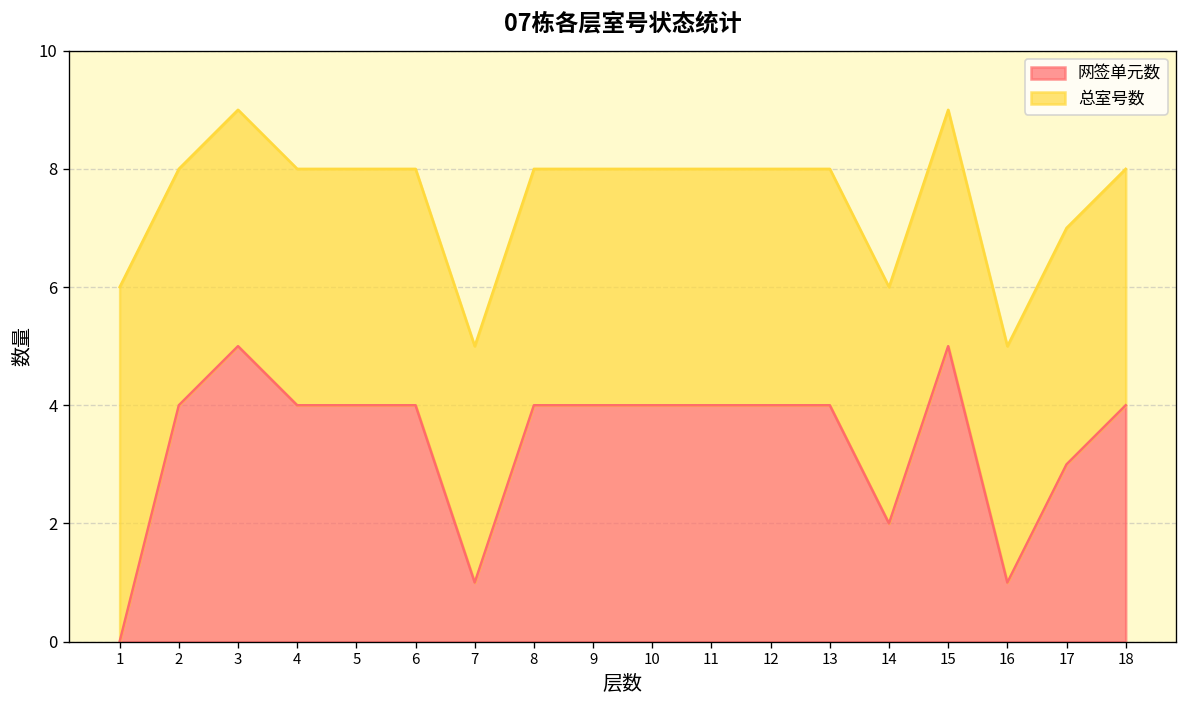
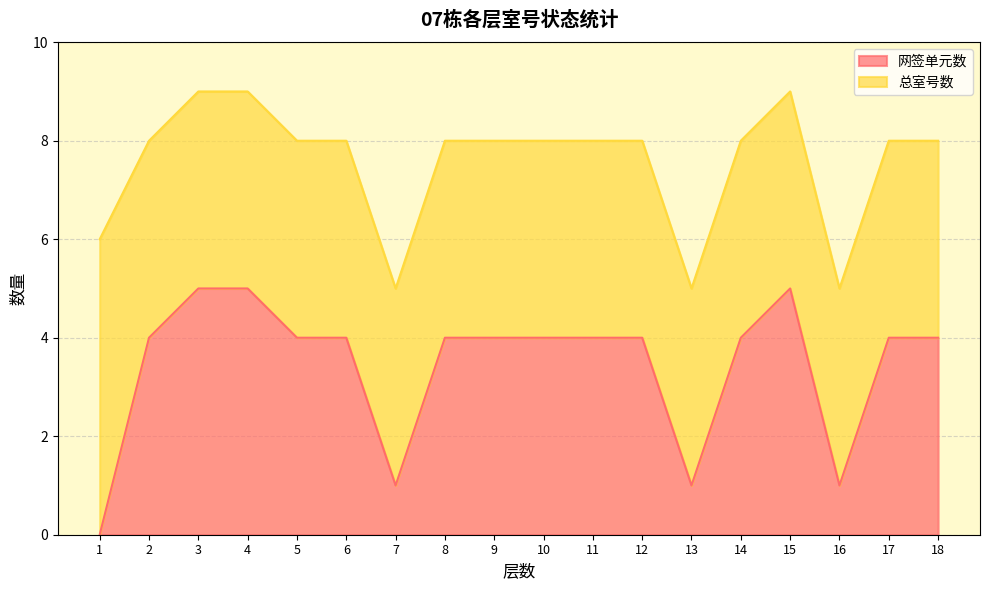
网签单元数, 4: 4 -> 5
网签单元数, 13: 4 -> 1
网签单元数, 14: 2 -> 4
网签单元数, 17: 3 -> 4
